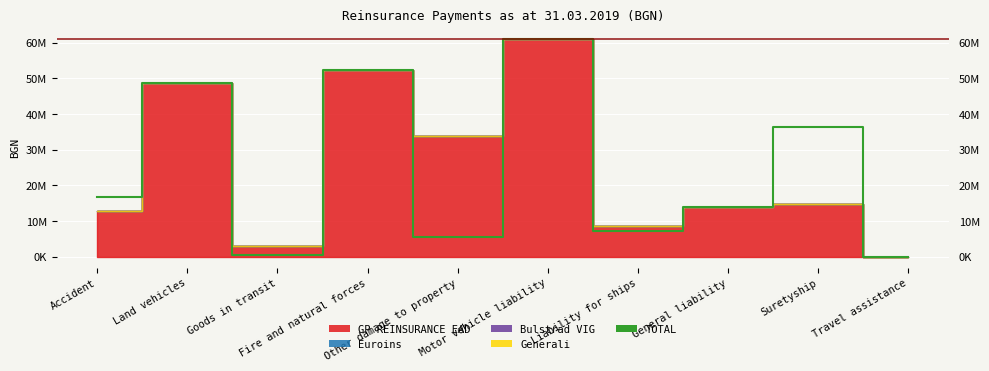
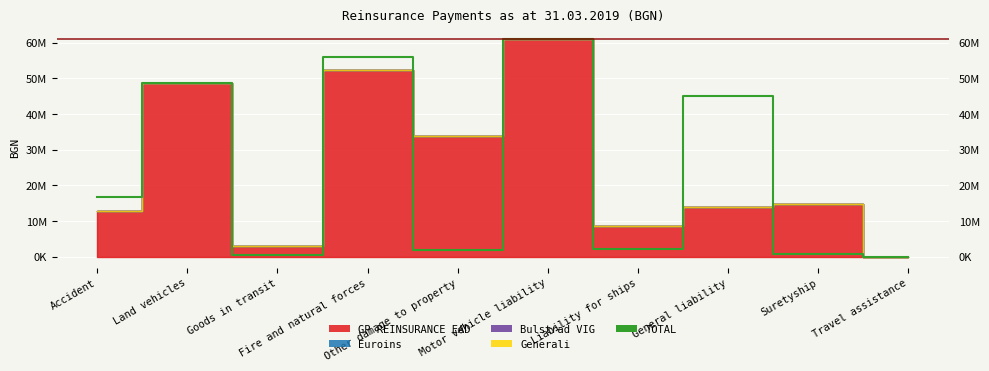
TOTAL, Fire and natural forces: 52000000 -> 56000000
TOTAL, Other damage to property: 5000000 -> 2000000
TOTAL, Liability for ships: 7000000 -> 2000000
TOTAL, General liability: 14000000 -> 45000000
TOTAL, Suretyship: 36000000 -> 1000000
